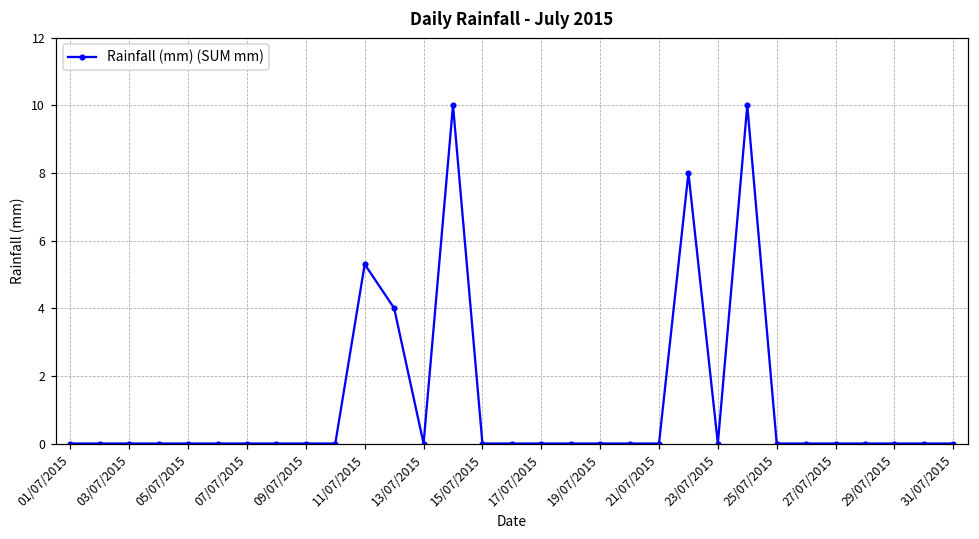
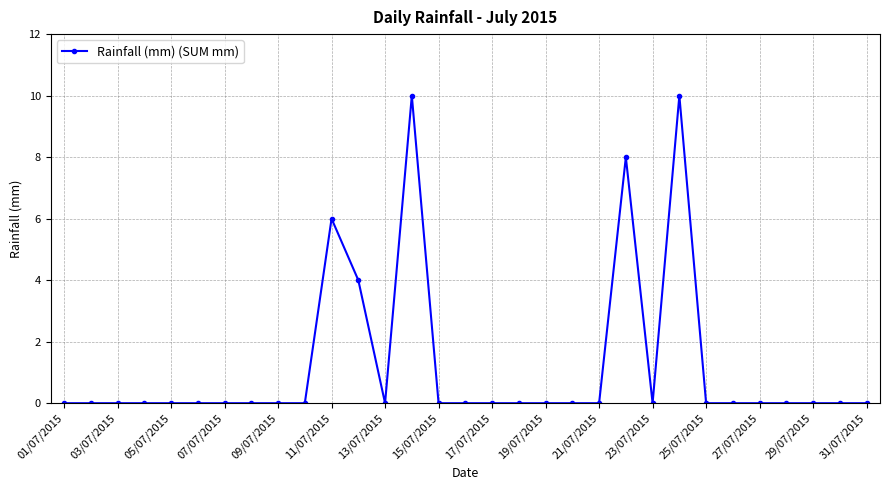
11/07/2015: 5.3 -> 6.0
